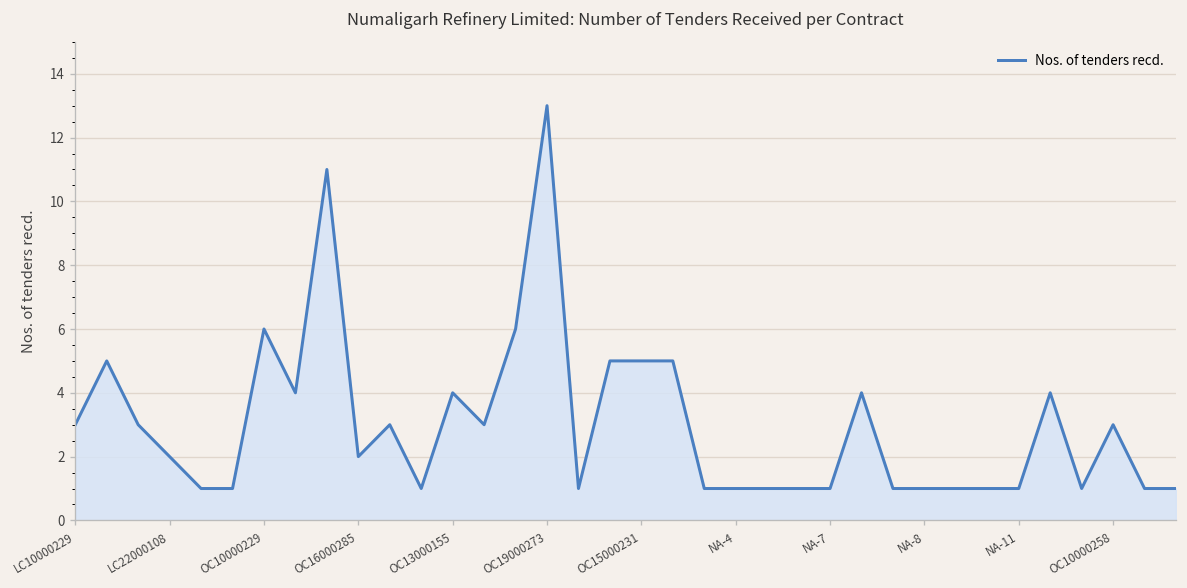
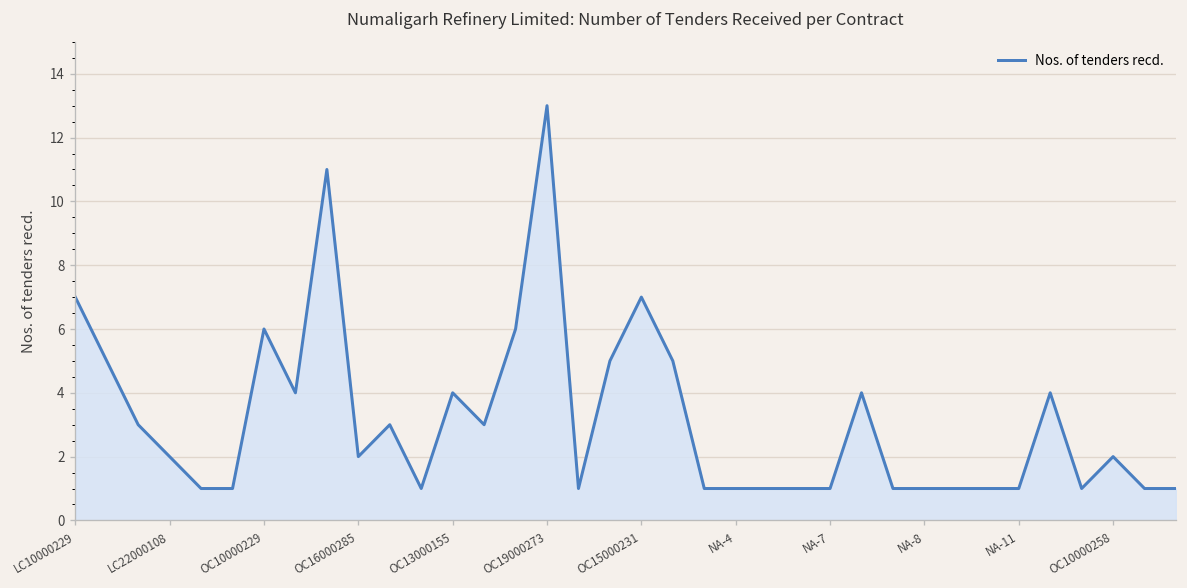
LC10000229: 3 -> 7
OC15000231: 5 -> 7
OC10000258: 3 -> 2
